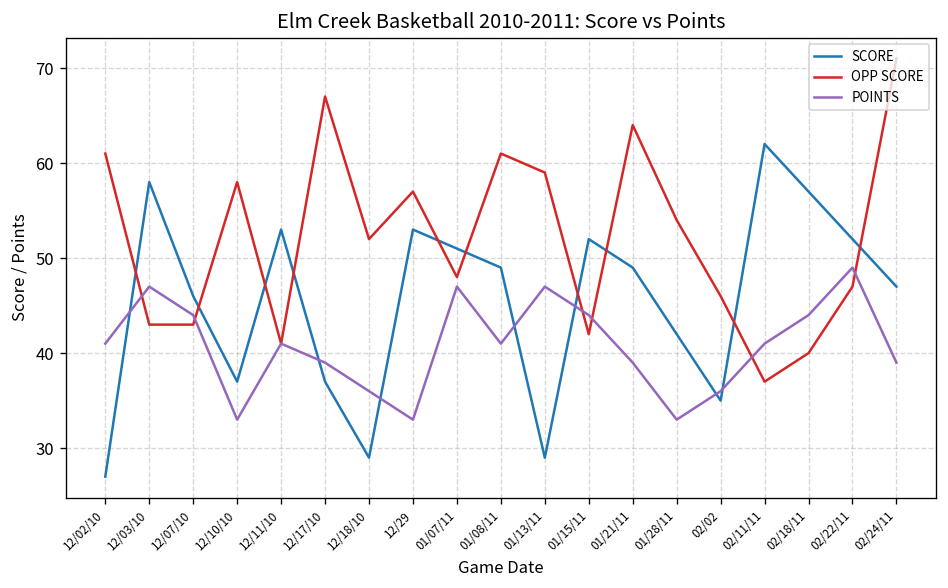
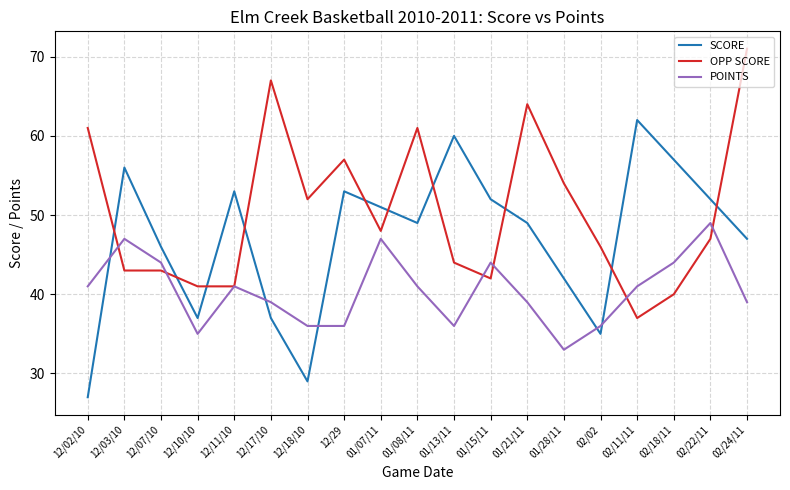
SCORE, 12/03/10: 58 -> 56
OPP SCORE, 12/10/10: 58 -> 41
POINTS, 12/10/10: 33 -> 35
POINTS, 12/29: 33 -> 36
SCORE, 01/13/11: 29 -> 60
OPP SCORE, 01/13/11: 59 -> 44
POINTS, 01/13/11: 47 -> 36
